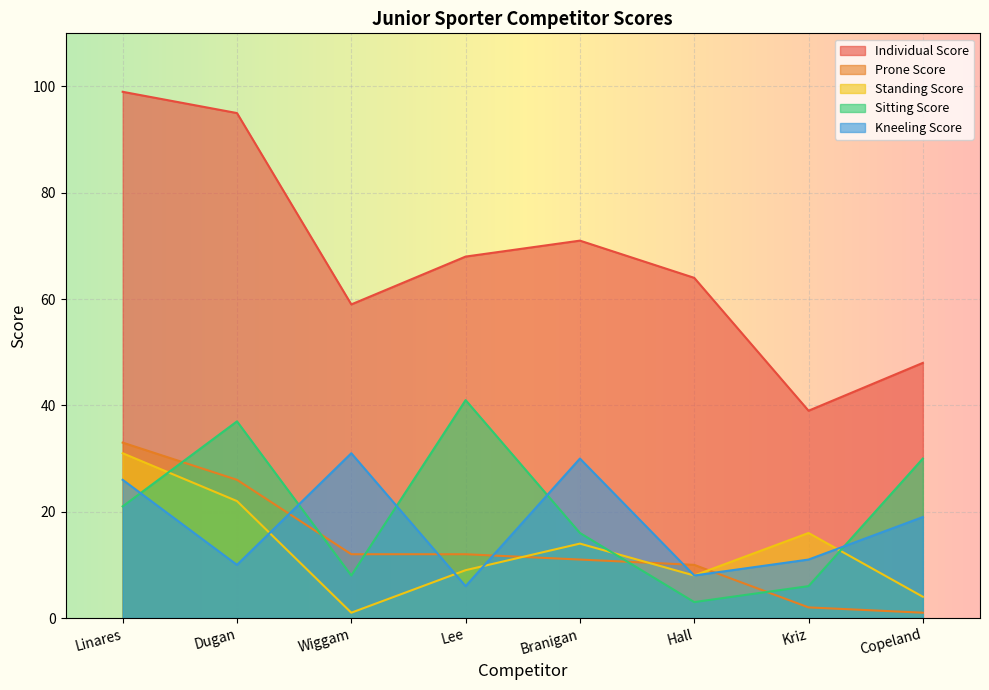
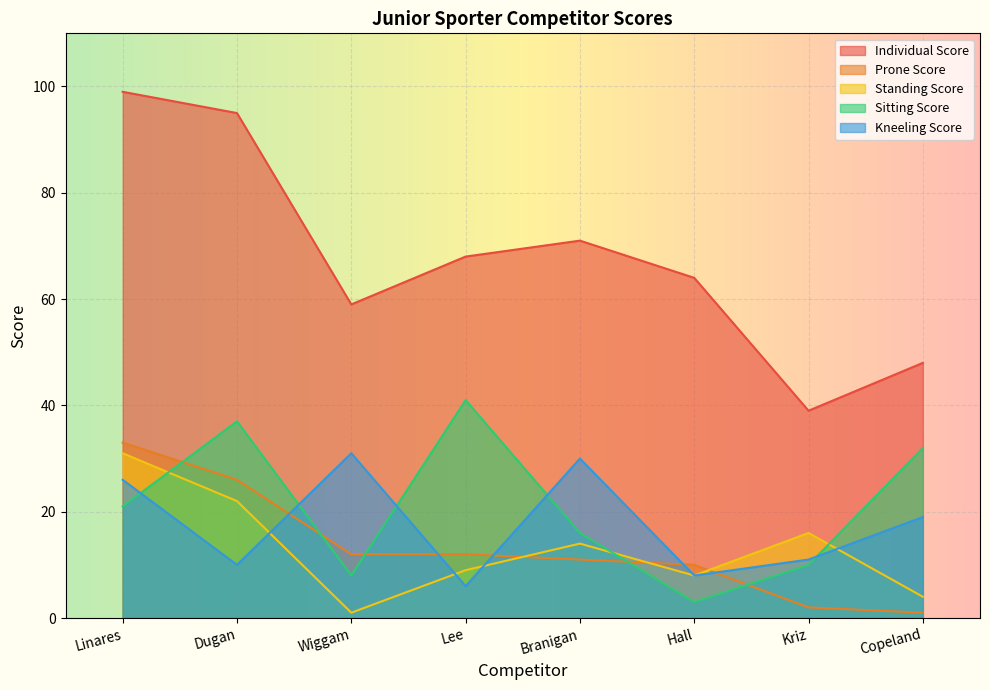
Sitting Score, Kriz: 6 -> 10
Sitting Score, Copeland: 30 -> 32
